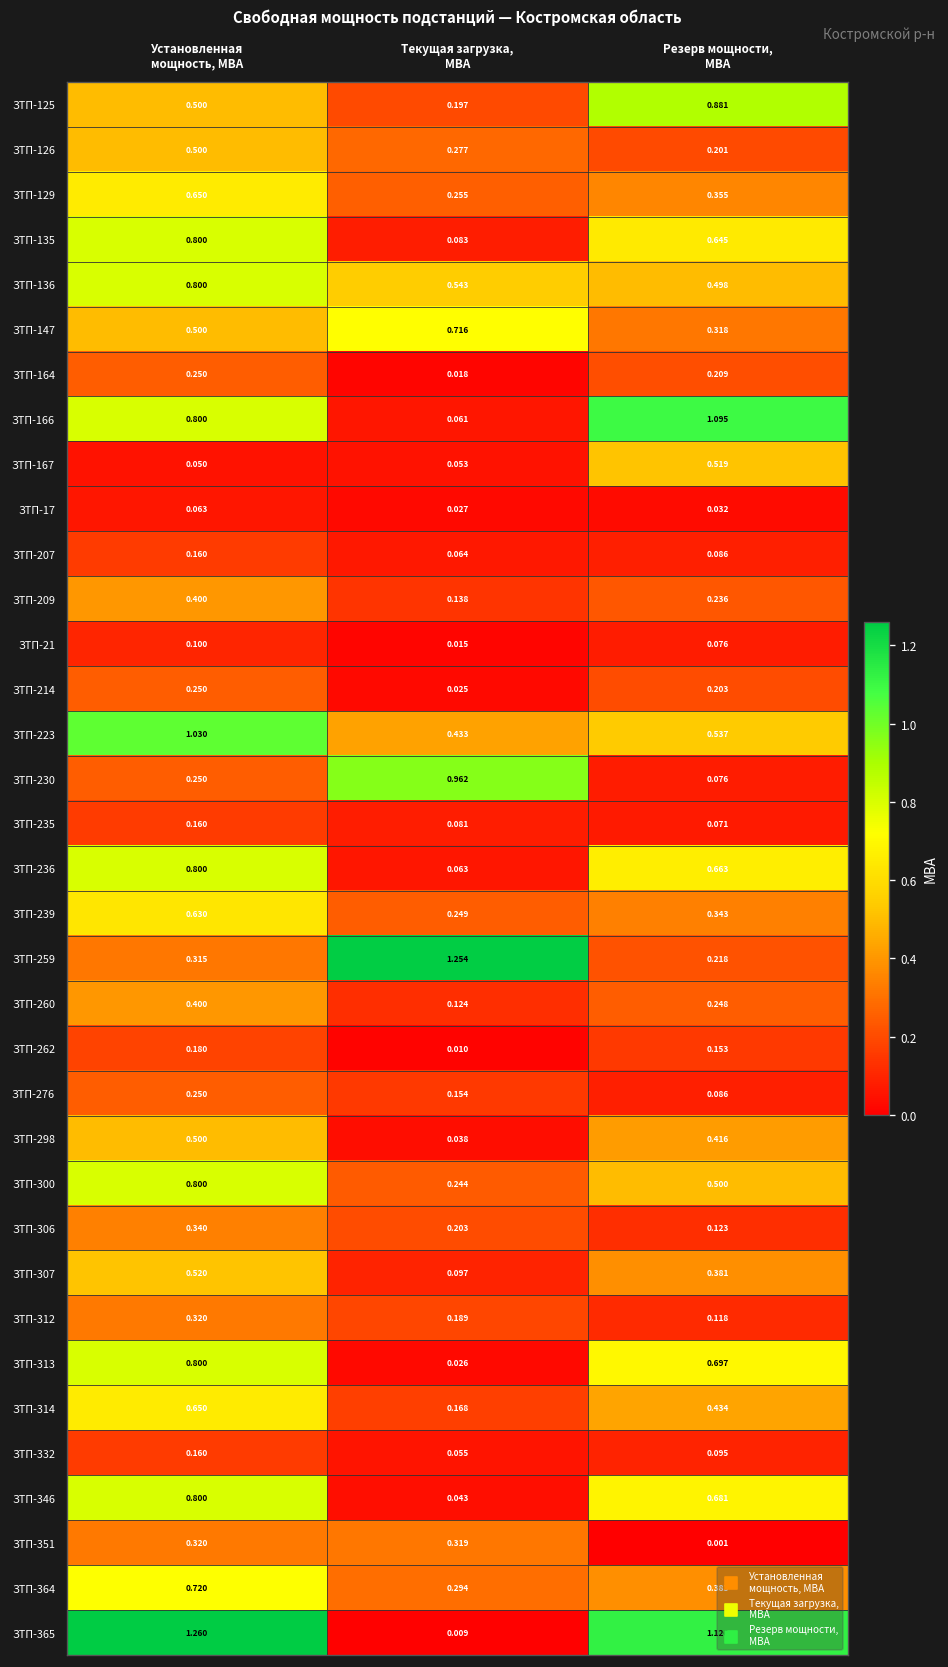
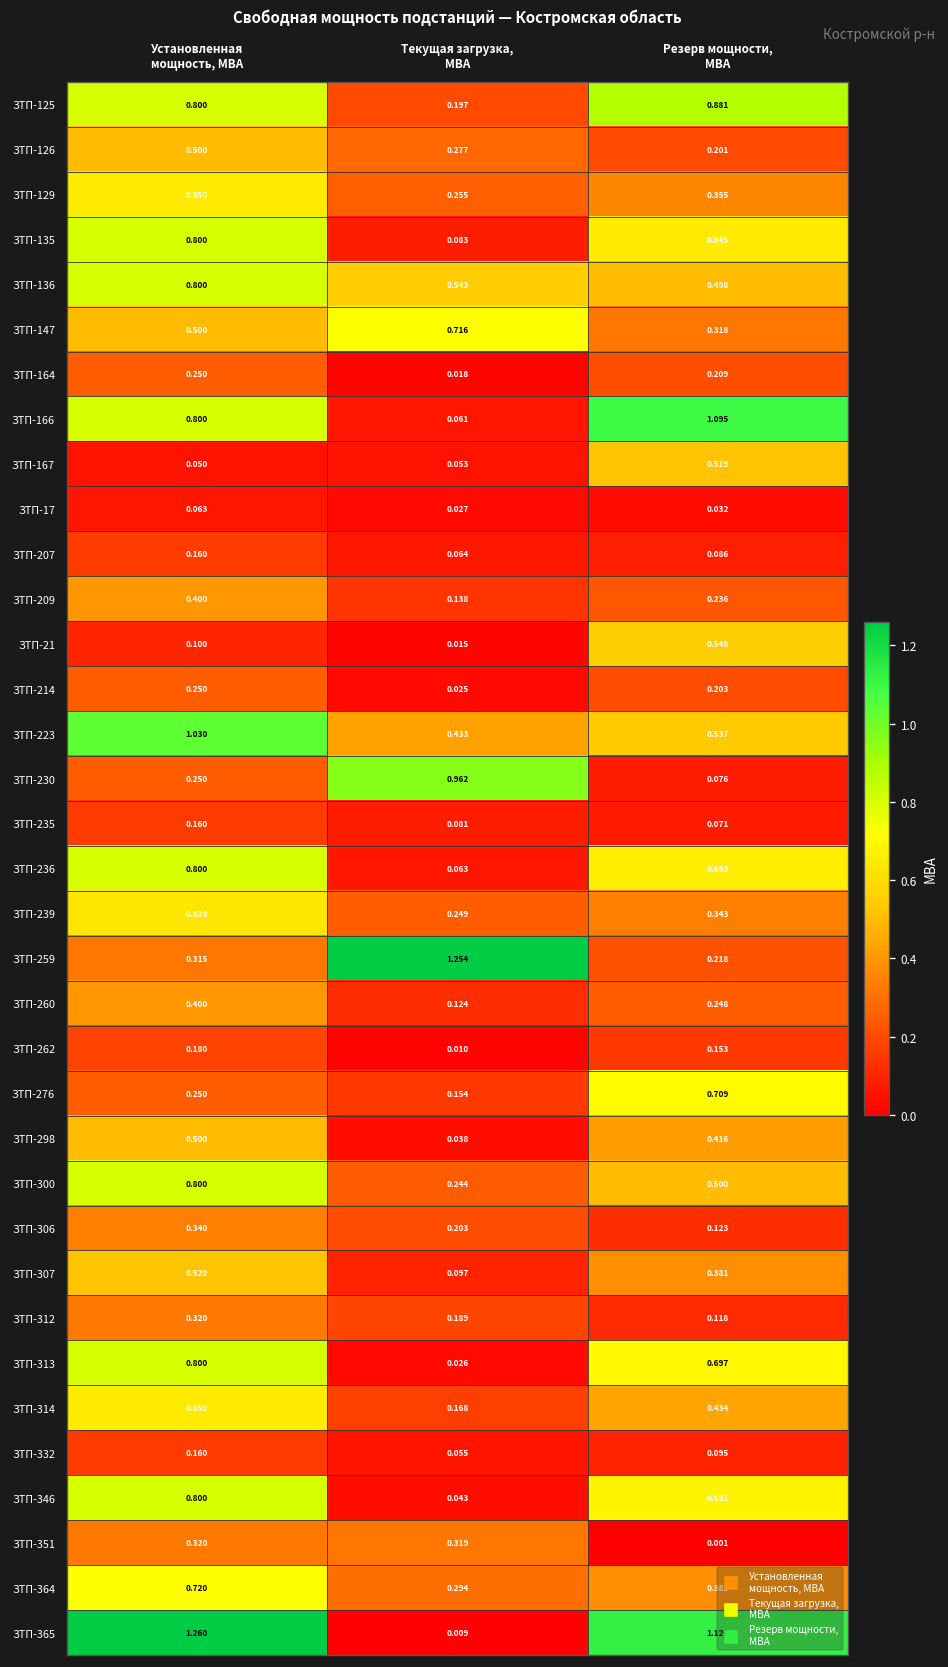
ЗТП-125, Установленная мощность, МВА: 0.500 -> 0.800
ЗТП-21, Резерв мощности, МВА: 0.076 -> 0.548
ЗТП-276, Резерв мощности, МВА: 0.086 -> 0.709
